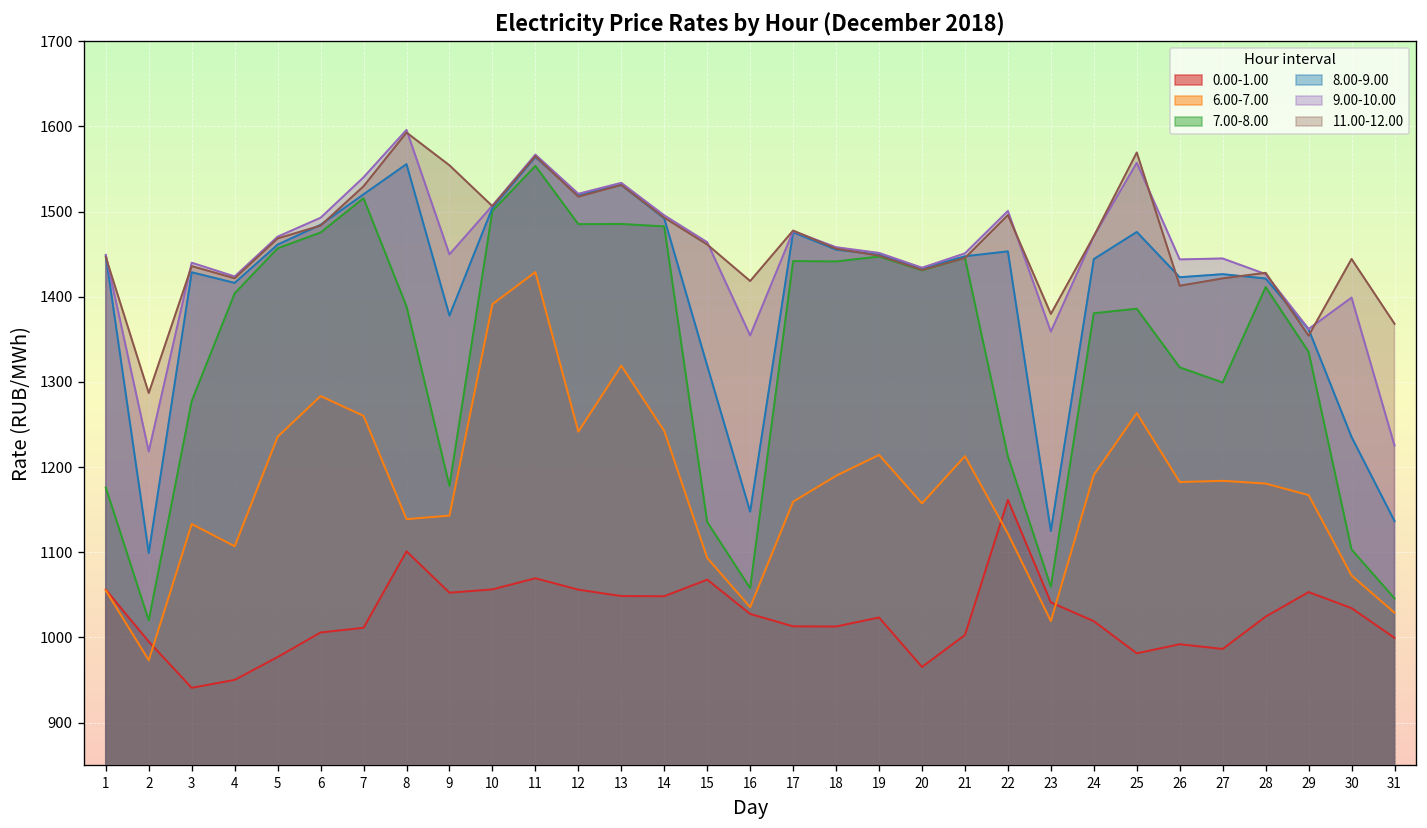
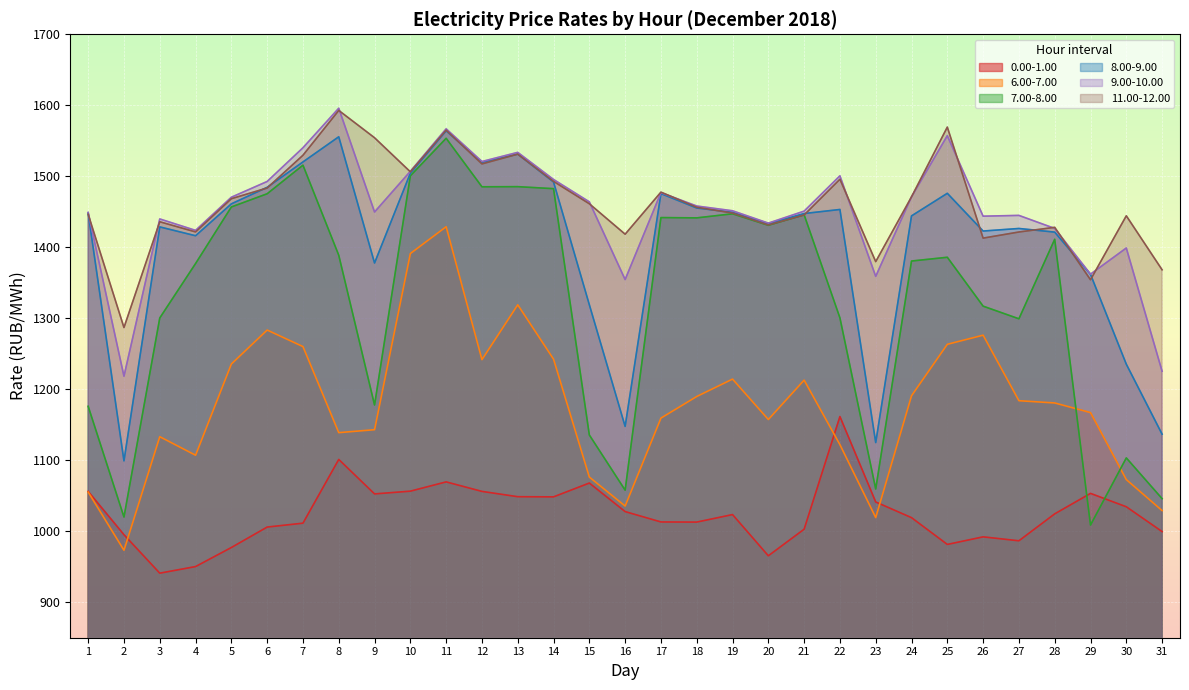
7.00-8.00, 3: 1280 -> 1300
7.00-8.00, 4: 1400 -> 1380
6.00-7.00, 15: 1090 -> 1080
7.00-8.00, 22: 1210 -> 1300
6.00-7.00, 26: 1180 -> 1280
7.00-8.00, 29: 1340 -> 1010
